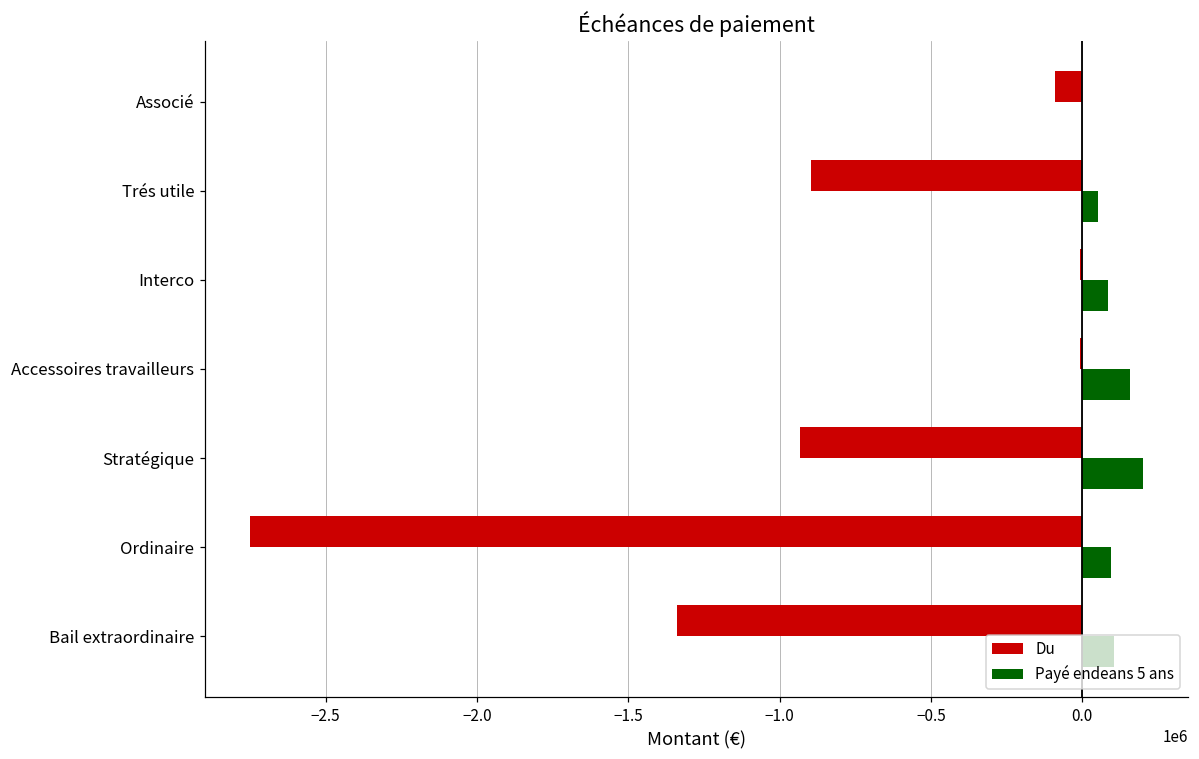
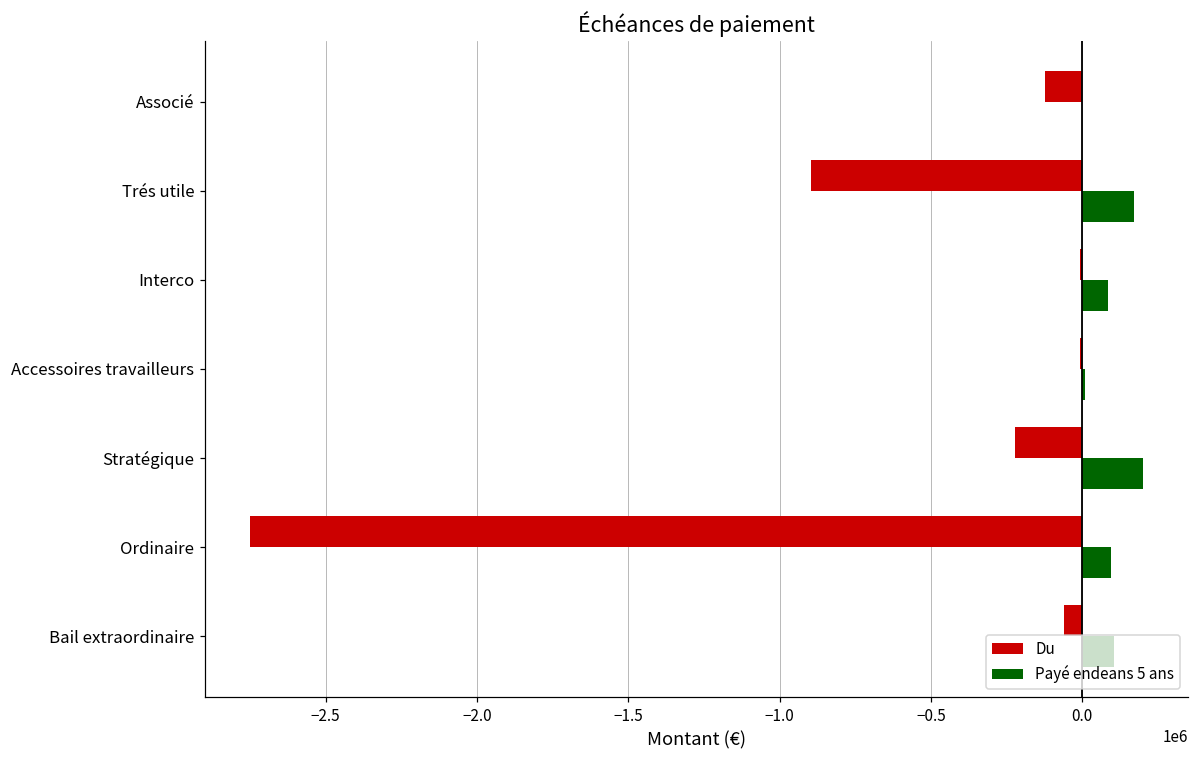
Du, Associé: -90000 -> -120000
Payé endeans 5 ans, Trés utile: 50000 -> 170000
Payé endeans 5 ans, Accessoires travailleurs: 160000 -> 10000
Du, Stratégique: -930000 -> -220000
Du, Bail extraordinaire: -1340000 -> -60000
